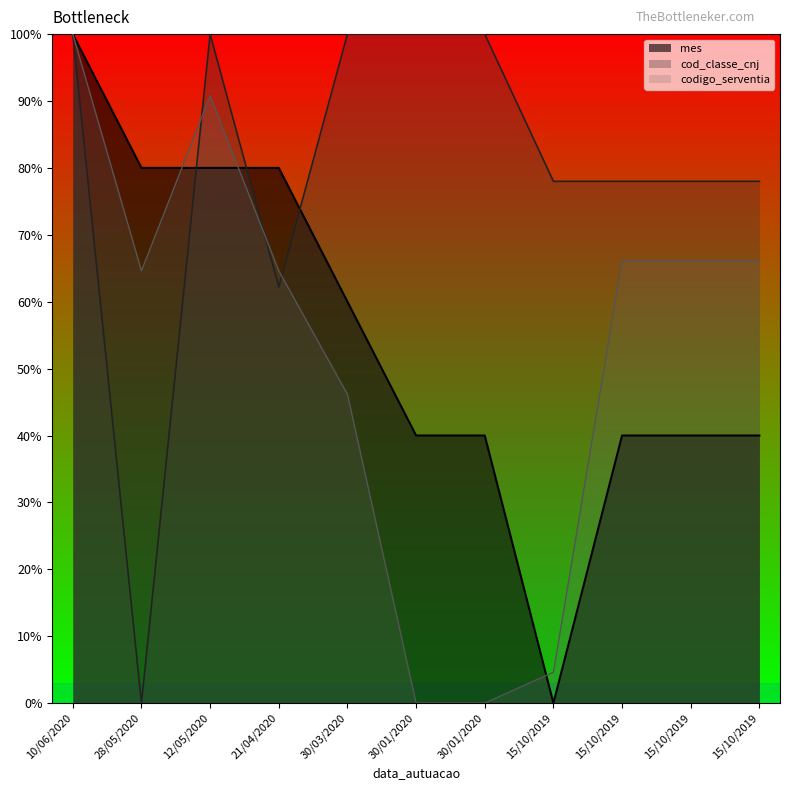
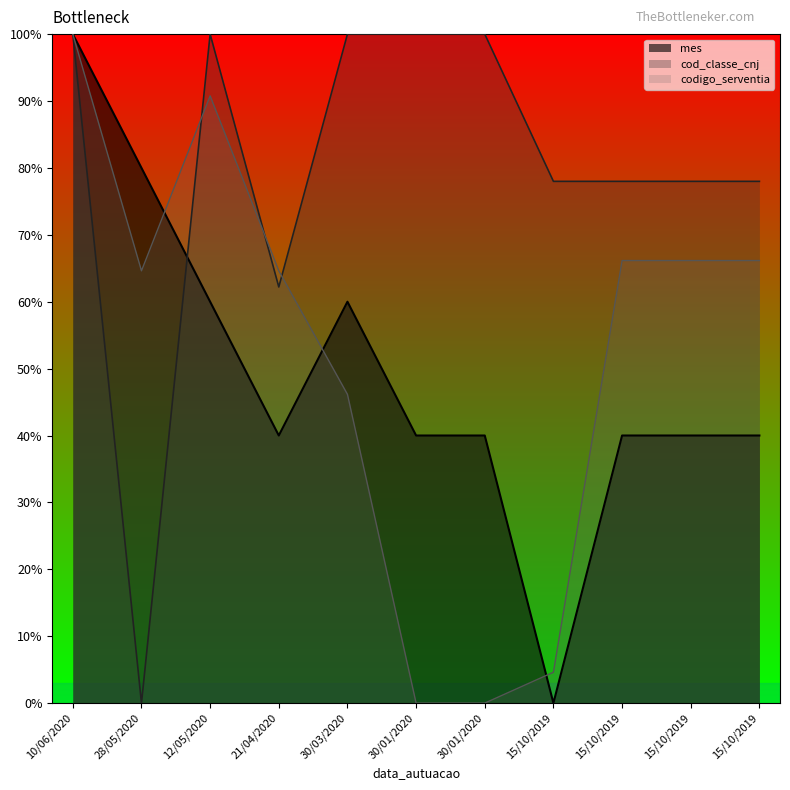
mes, 12/05/2020: 80% -> 60%
mes, 21/04/2020: 80% -> 40%
